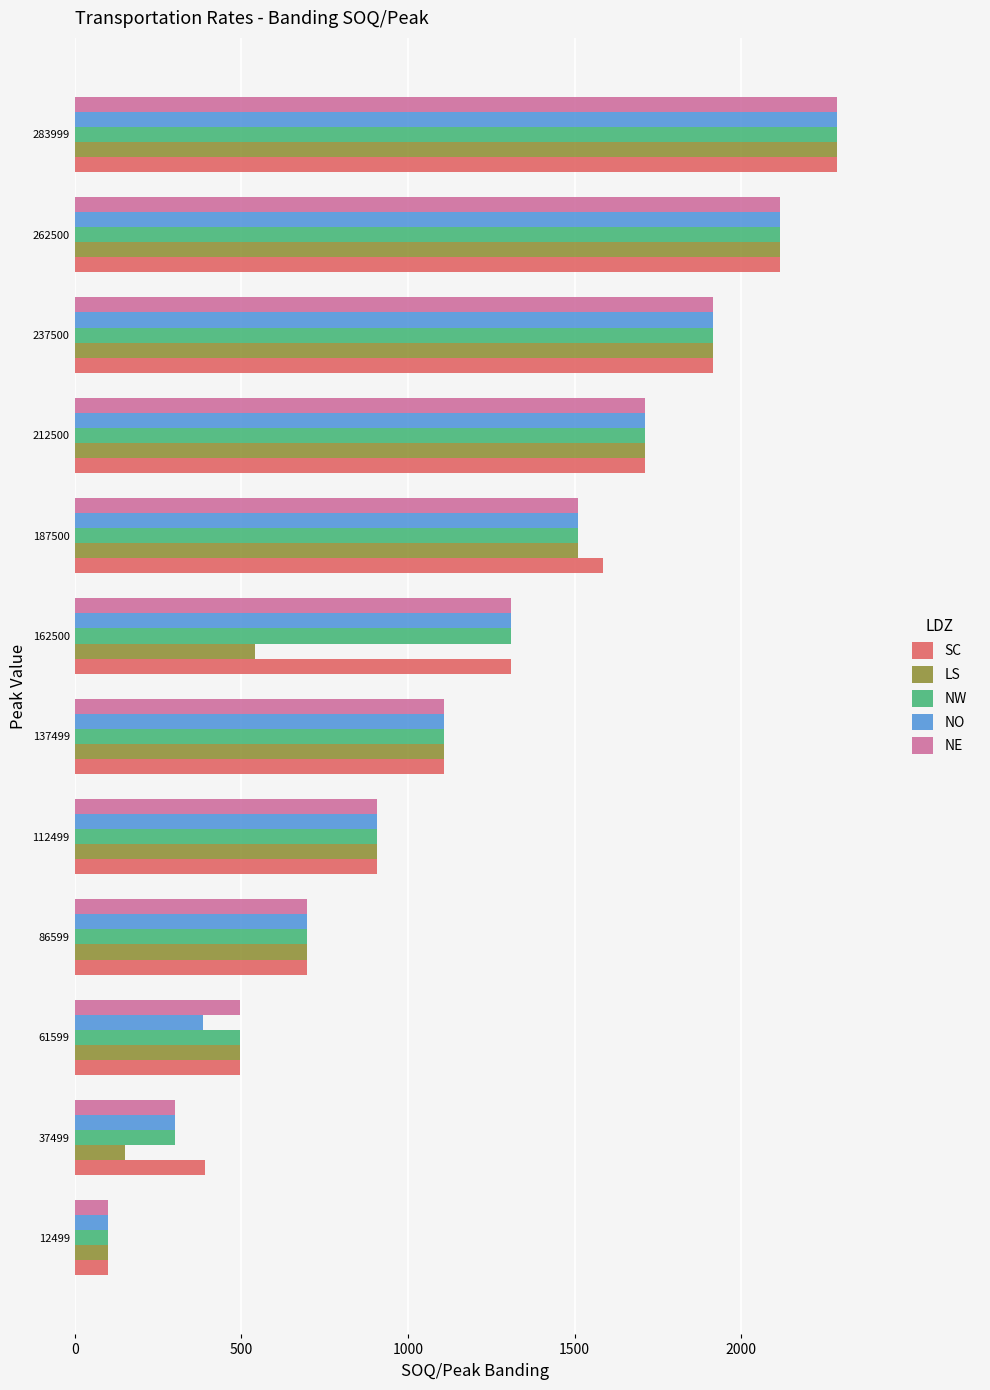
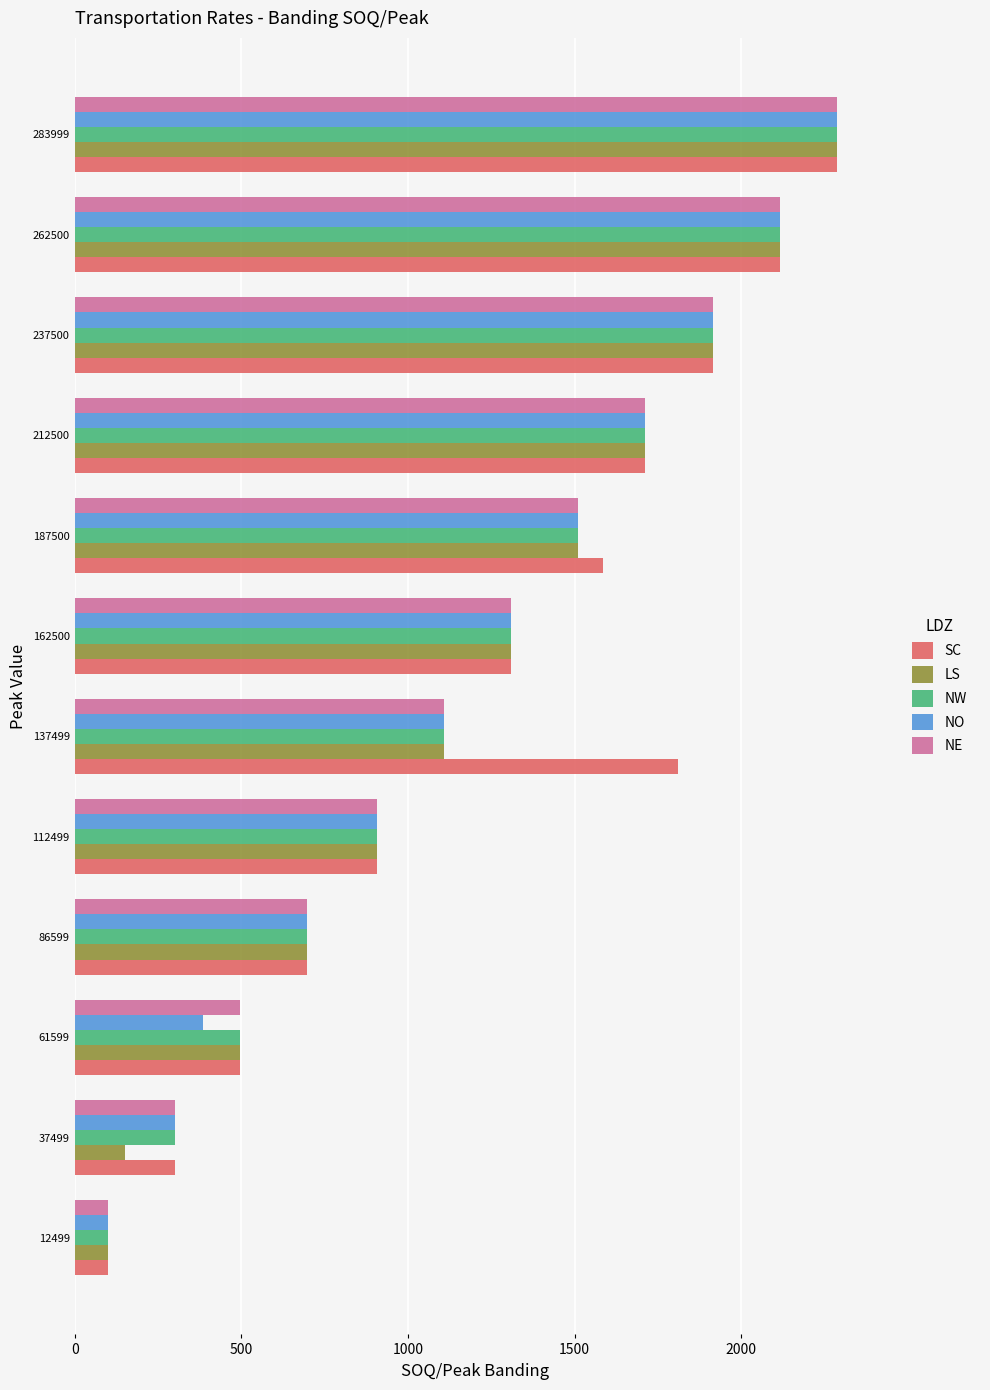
LS, 162500: 540 -> 1310
SC, 137499: 1110 -> 1810
SC, 37499: 390 -> 300
